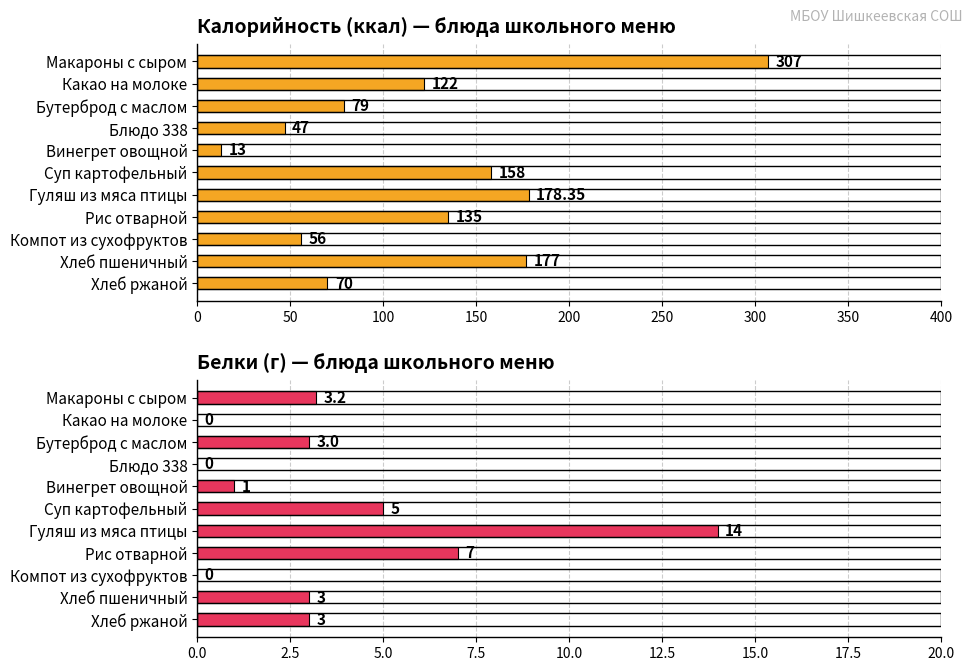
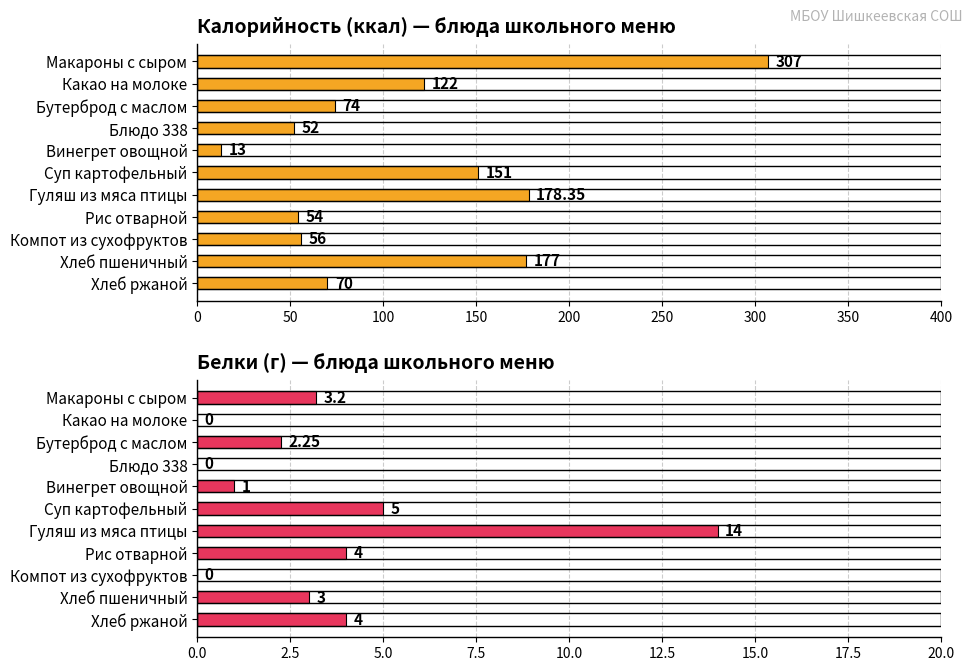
Калорийность (ккал) — блюда школьного меню, Бутерброд с маслом: 79 -> 74
Калорийность (ккал) — блюда школьного меню, Блюдо 338: 47 -> 52
Калорийность (ккал) — блюда школьного меню, Суп картофельный: 158 -> 151
Калорийность (ккал) — блюда школьного меню, Рис отварной: 135 -> 54
Белки (г) — блюда школьного меню, Бутерброд с маслом: 3.0 -> 2.25
Белки (г) — блюда школьного меню, Рис отварной: 7 -> 4
Белки (г) — блюда школьного меню, Хлеб ржаной: 3 -> 4
